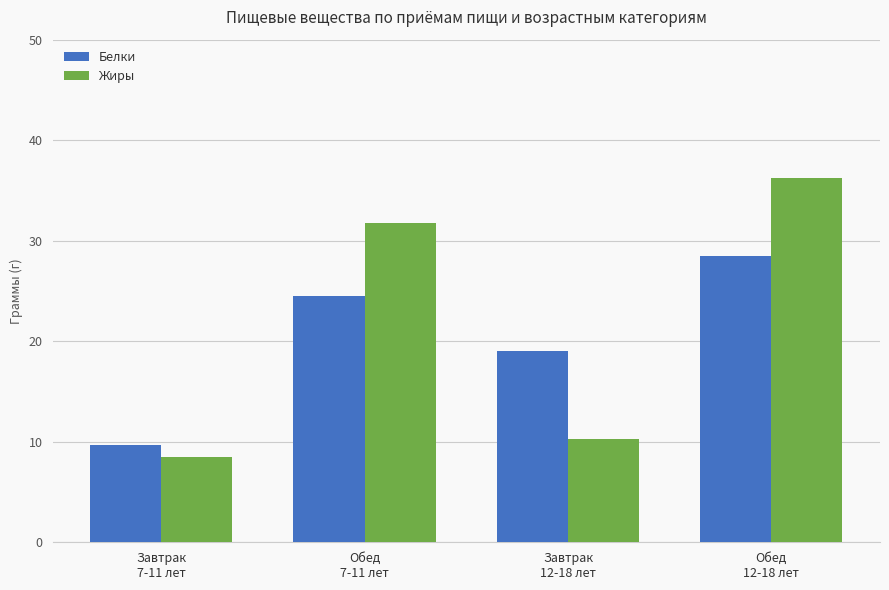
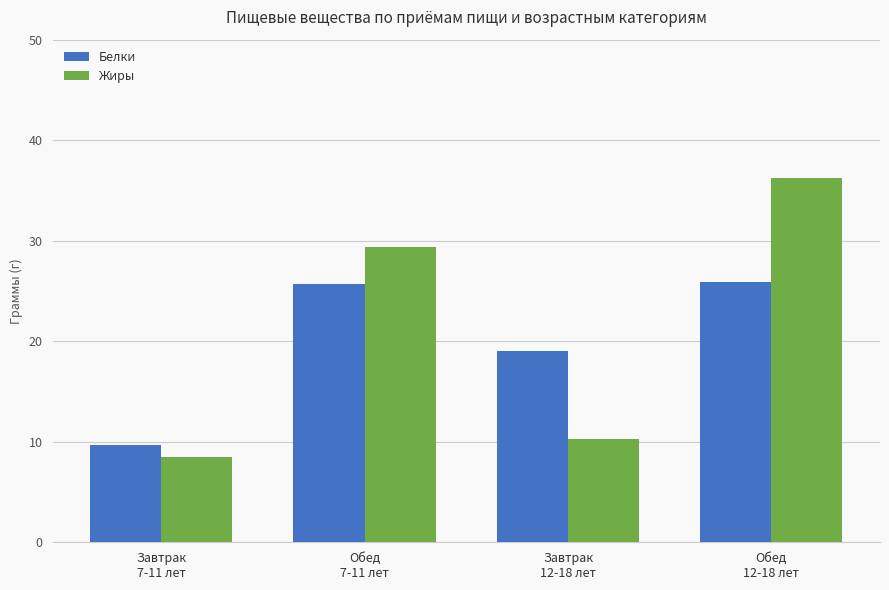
Белки, Обед 7-11 лет: 24.5 -> 25.7
Жиры, Обед 7-11 лет: 31.8 -> 29.4
Белки, Обед 12-18 лет: 28.5 -> 25.9
